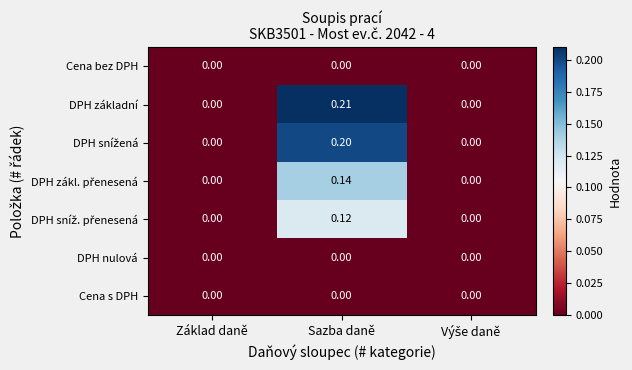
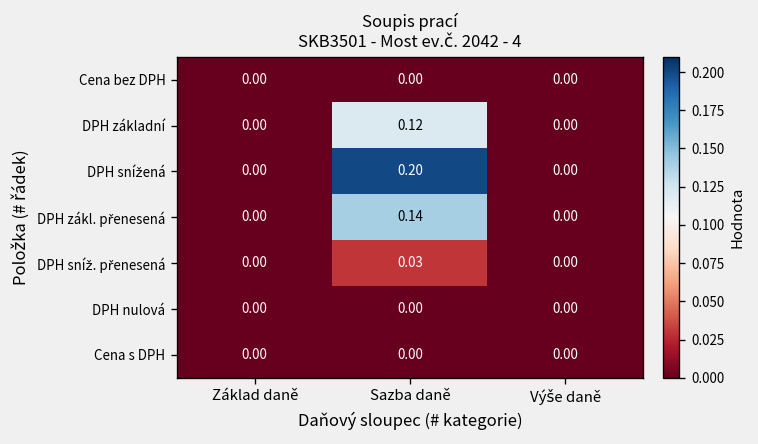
DPH základní, Sazba daně: 0.21 -> 0.12
DPH sníž. přenesená, Sazba daně: 0.12 -> 0.03
